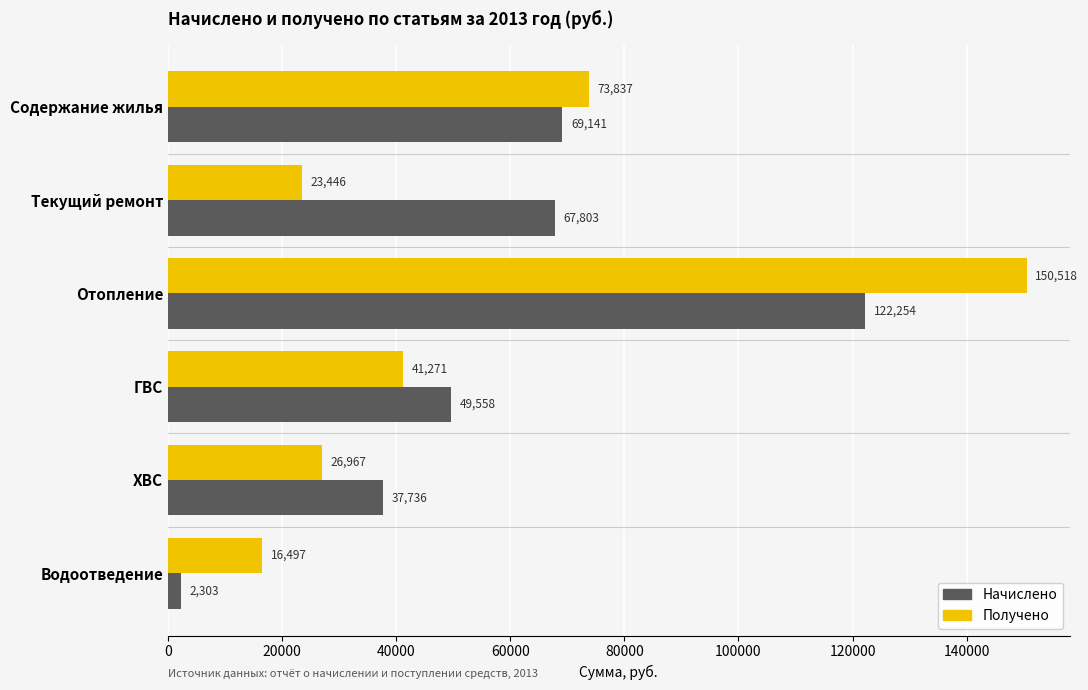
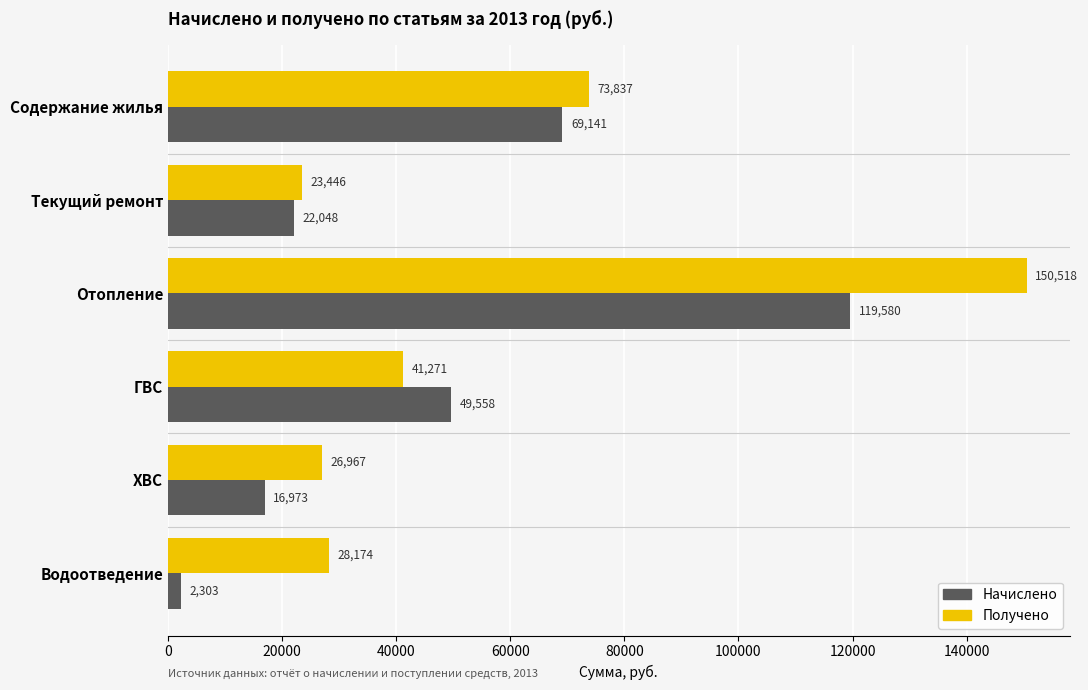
Начислено, Текущий ремонт: 67,803 -> 22,048
Начислено, Отопление: 122,254 -> 119,580
Начислено, ХВС: 37,736 -> 16,973
Получено, Водоотведение: 16,497 -> 28,174
